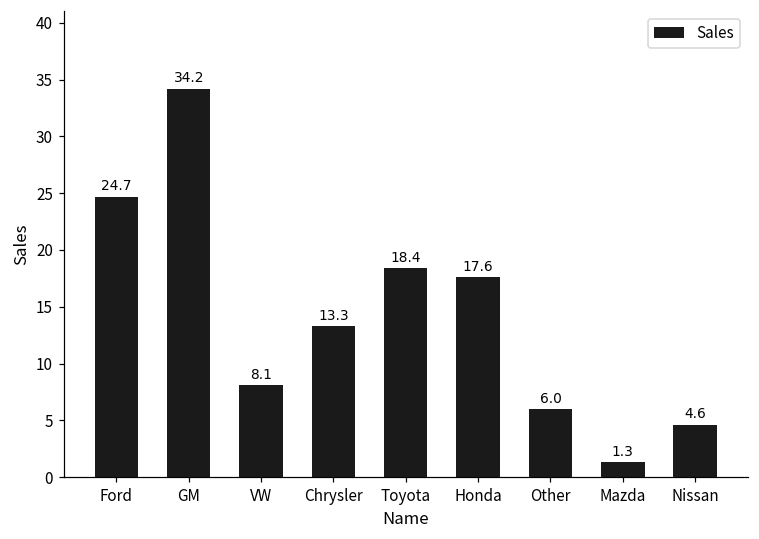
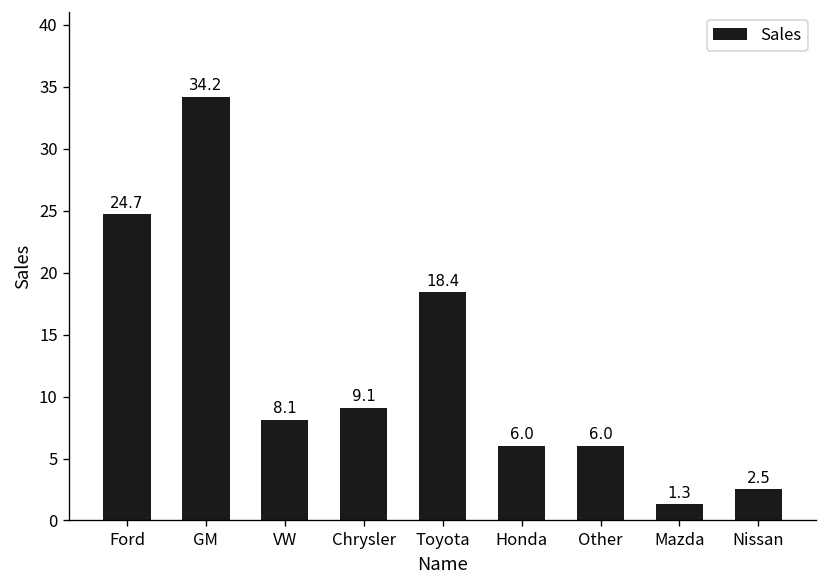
Chrysler: 13.3 -> 9.1
Honda: 17.6 -> 6.0
Nissan: 4.6 -> 2.5
